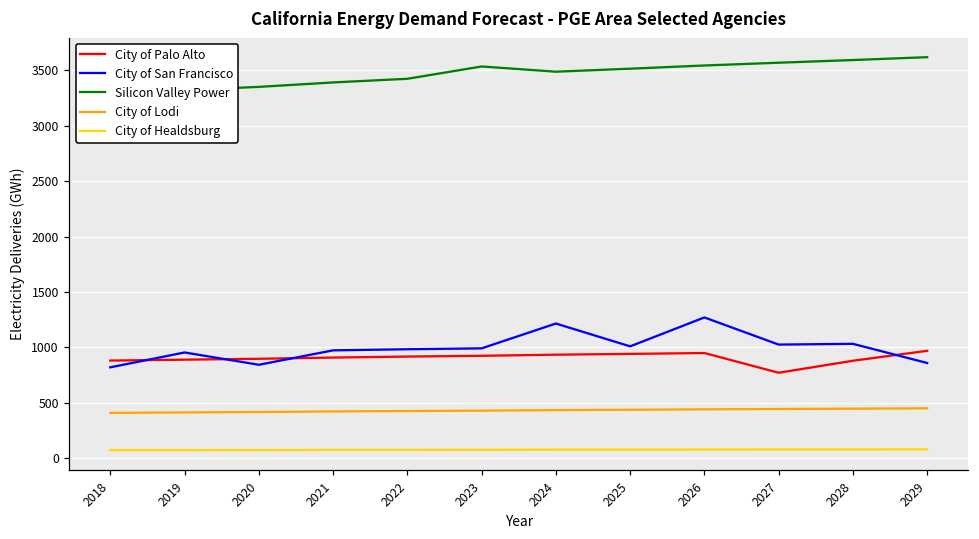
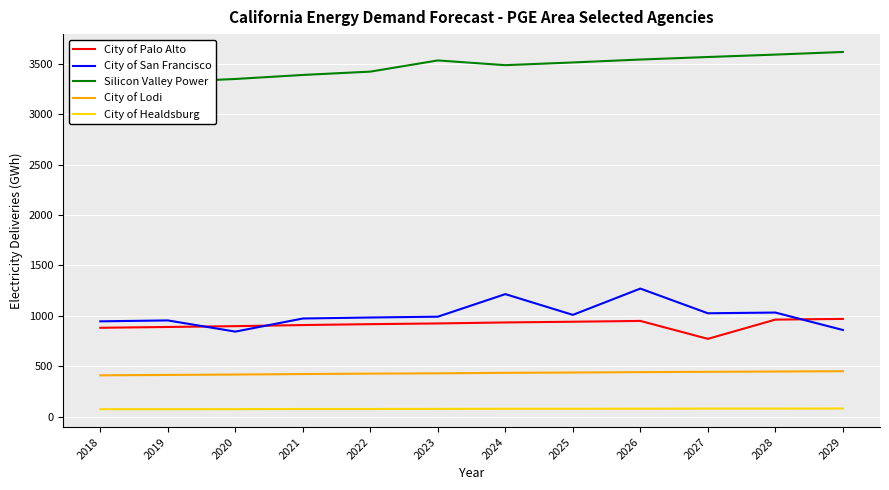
City of San Francisco, 2018: 820 -> 950
City of Palo Alto, 2028: 880 -> 960
